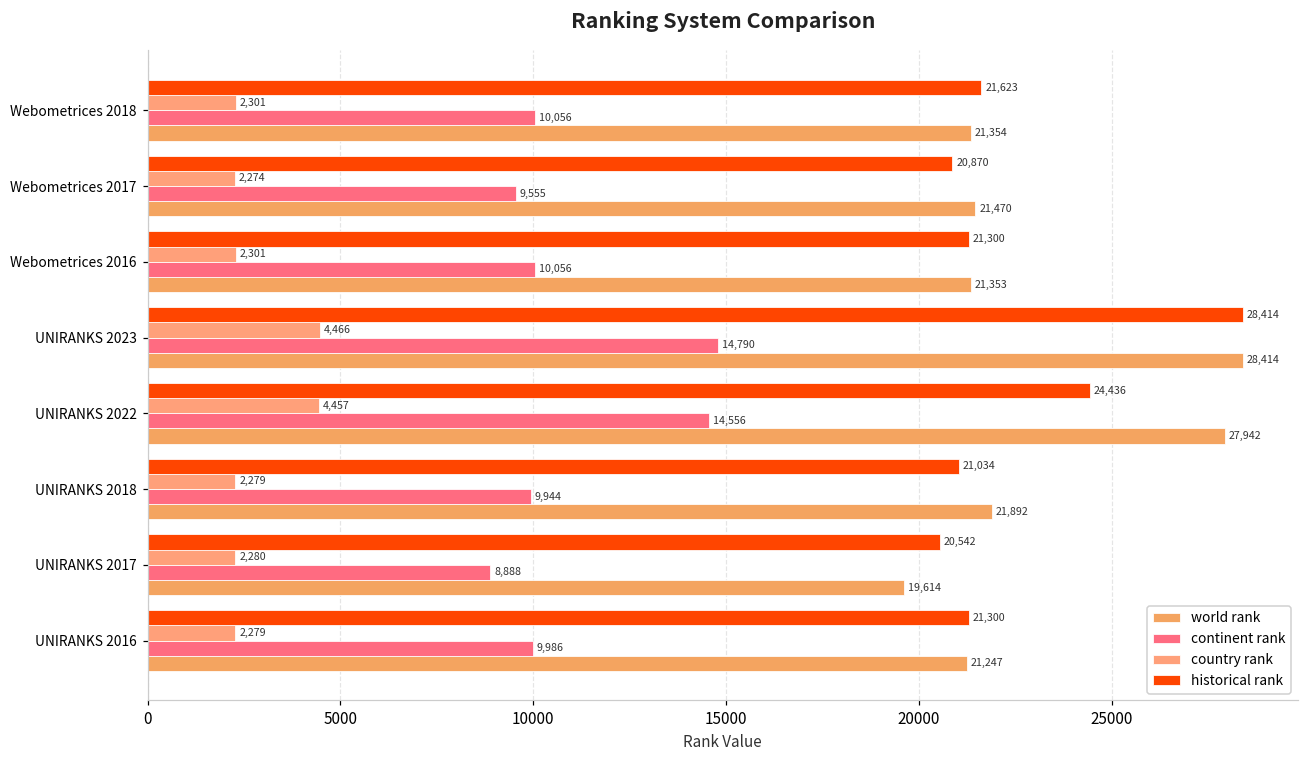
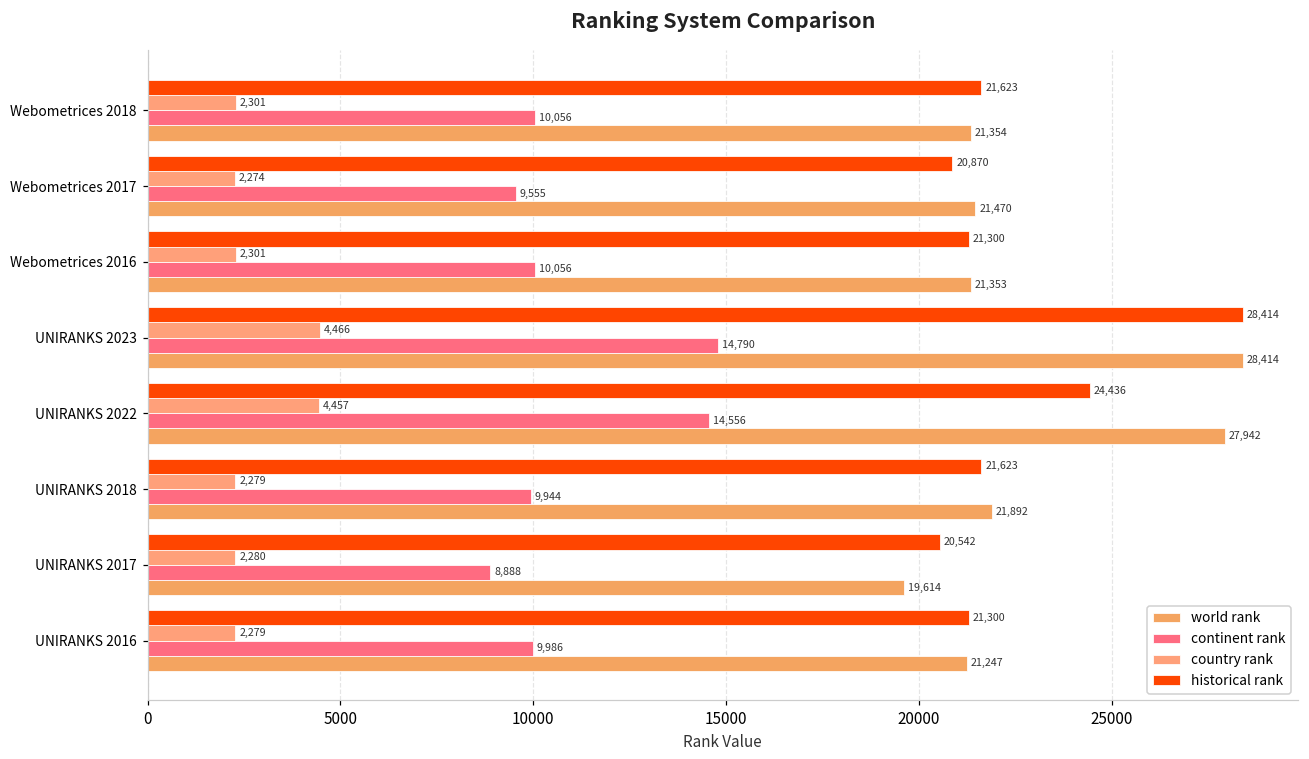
historical rank, UNIRANKS 2018: 21,034 -> 21,623
